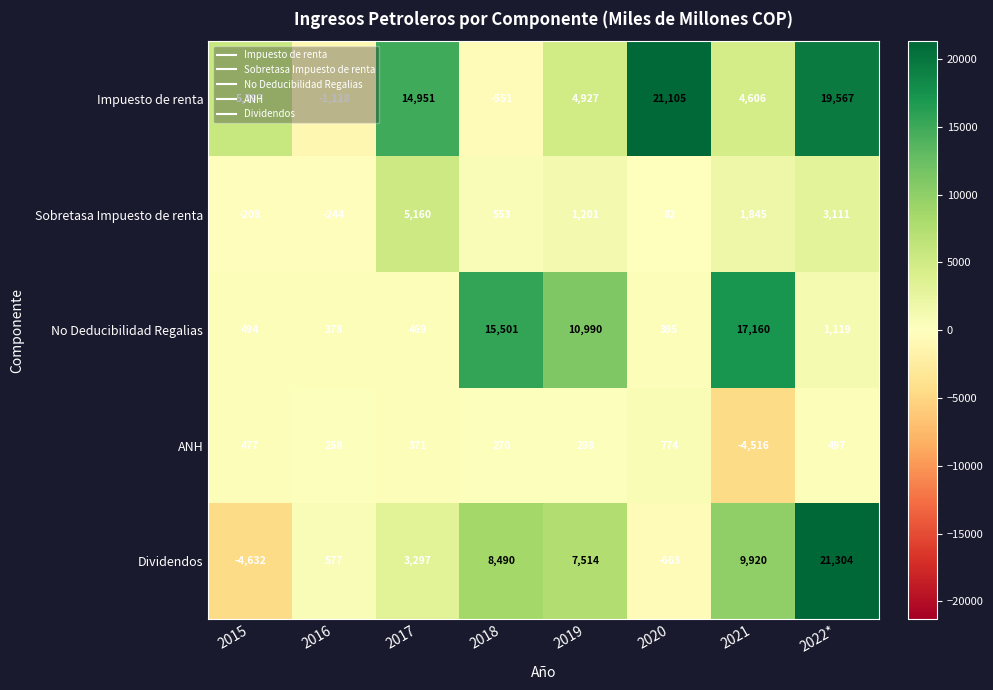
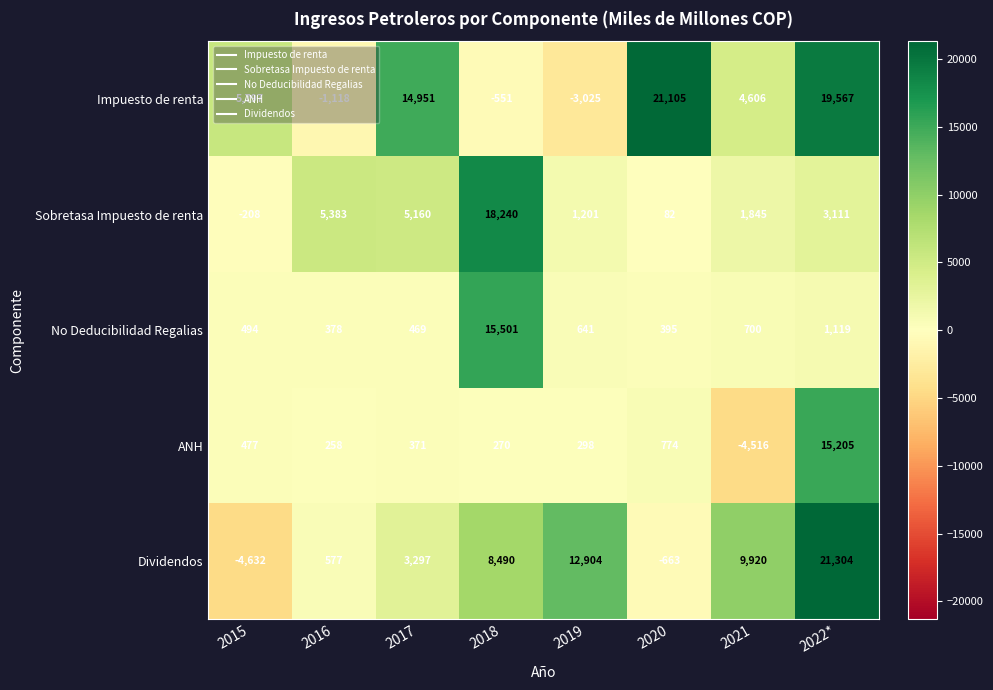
Impuesto de renta, 2019: 4,927 -> -3,025
Sobretasa Impuesto de renta, 2016: -244 -> 5,383
Sobretasa Impuesto de renta, 2018: 553 -> 18,240
No Deducibilidad Regalias, 2019: 10,990 -> 641
No Deducibilidad Regalias, 2021: 17,160 -> 700
ANH, 2022*: 497 -> 15,205
Dividendos, 2019: 7,514 -> 12,904
